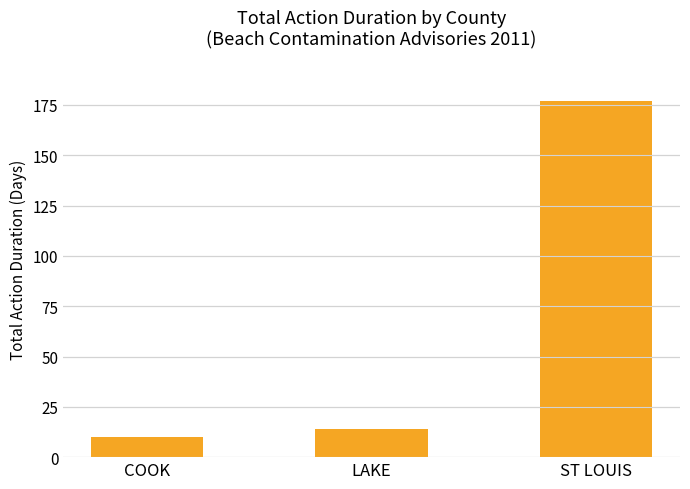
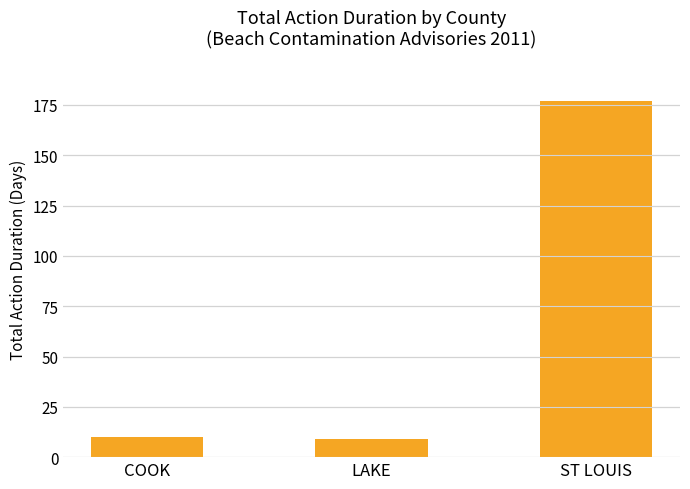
LAKE: 14 -> 9
